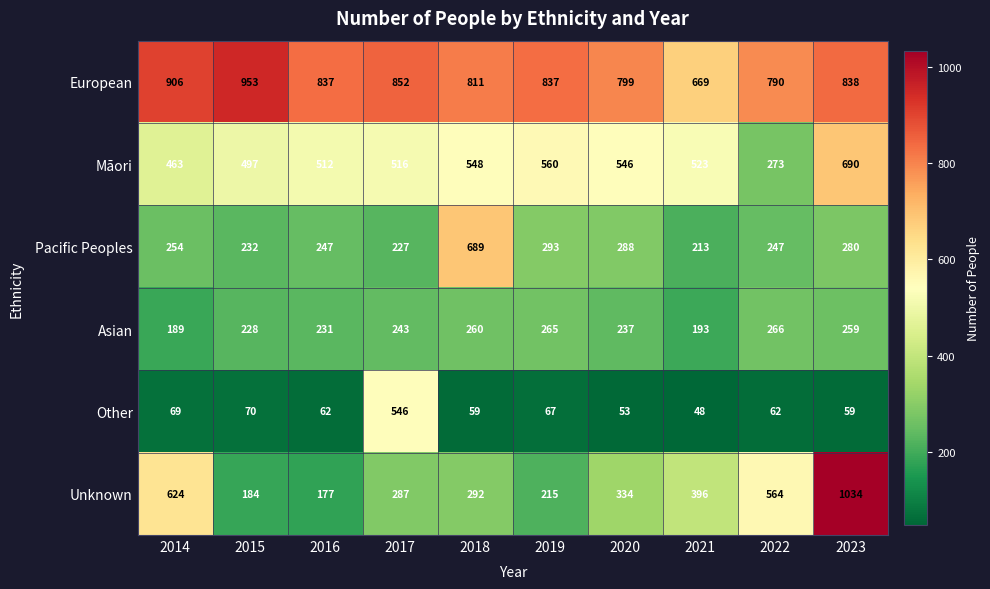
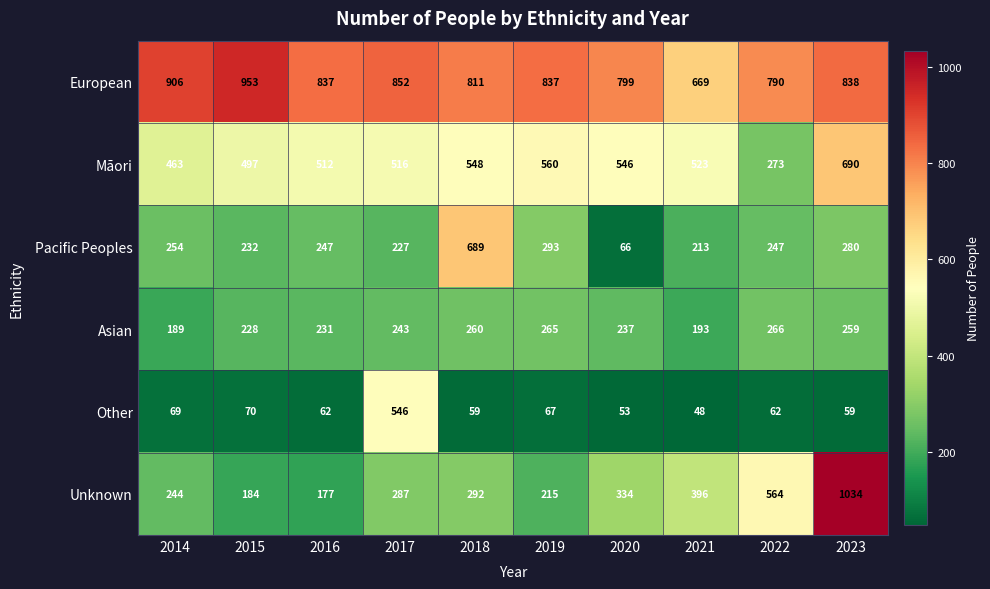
Pacific Peoples, 2020: 288 -> 66
Unknown, 2014: 624 -> 244
